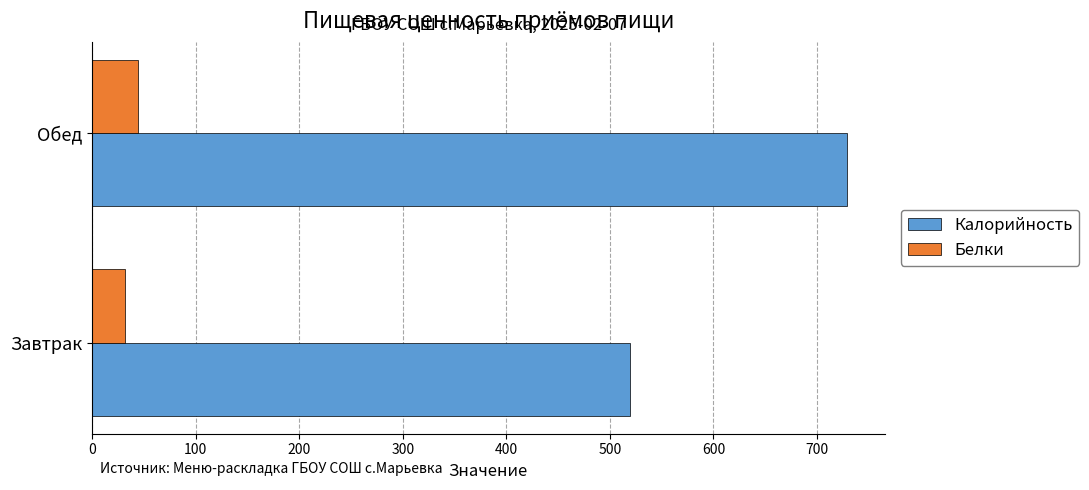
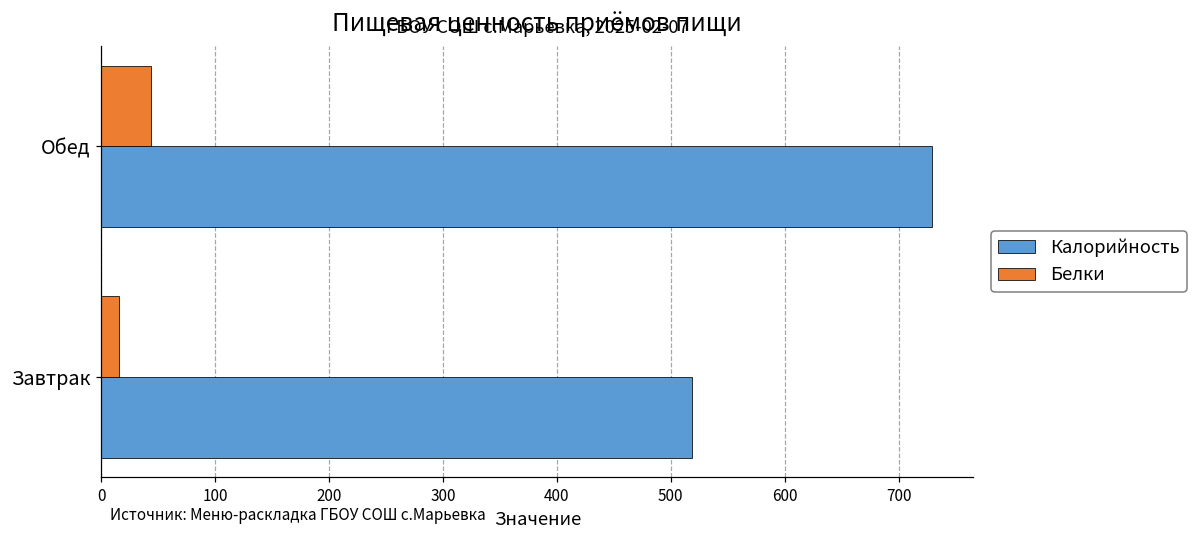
Белки, Завтрак: 32 -> 16
